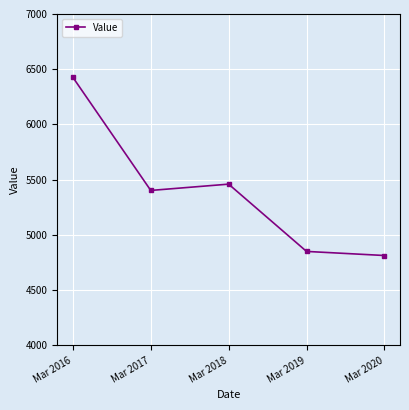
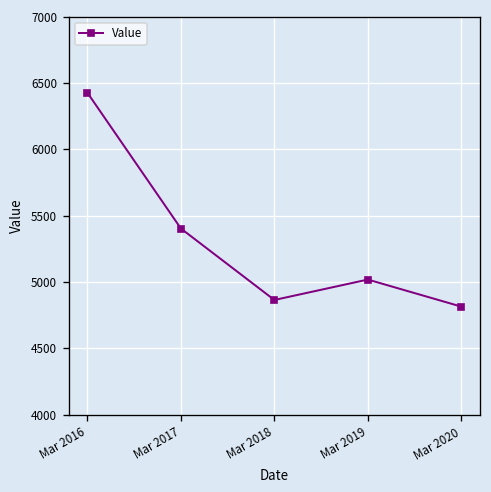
Mar 2018: 5460 -> 4860
Mar 2019: 4850 -> 5020
